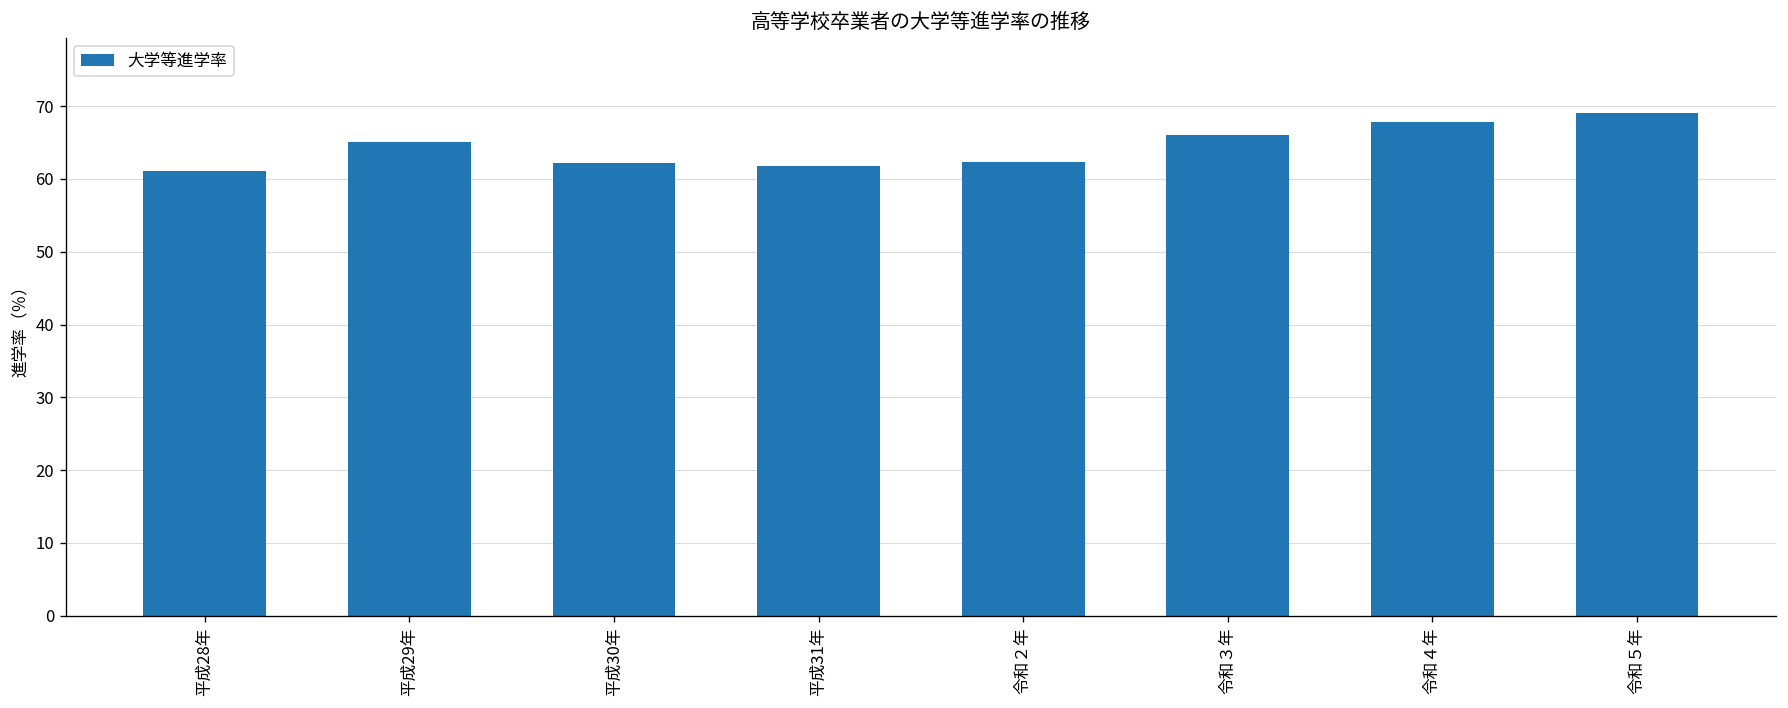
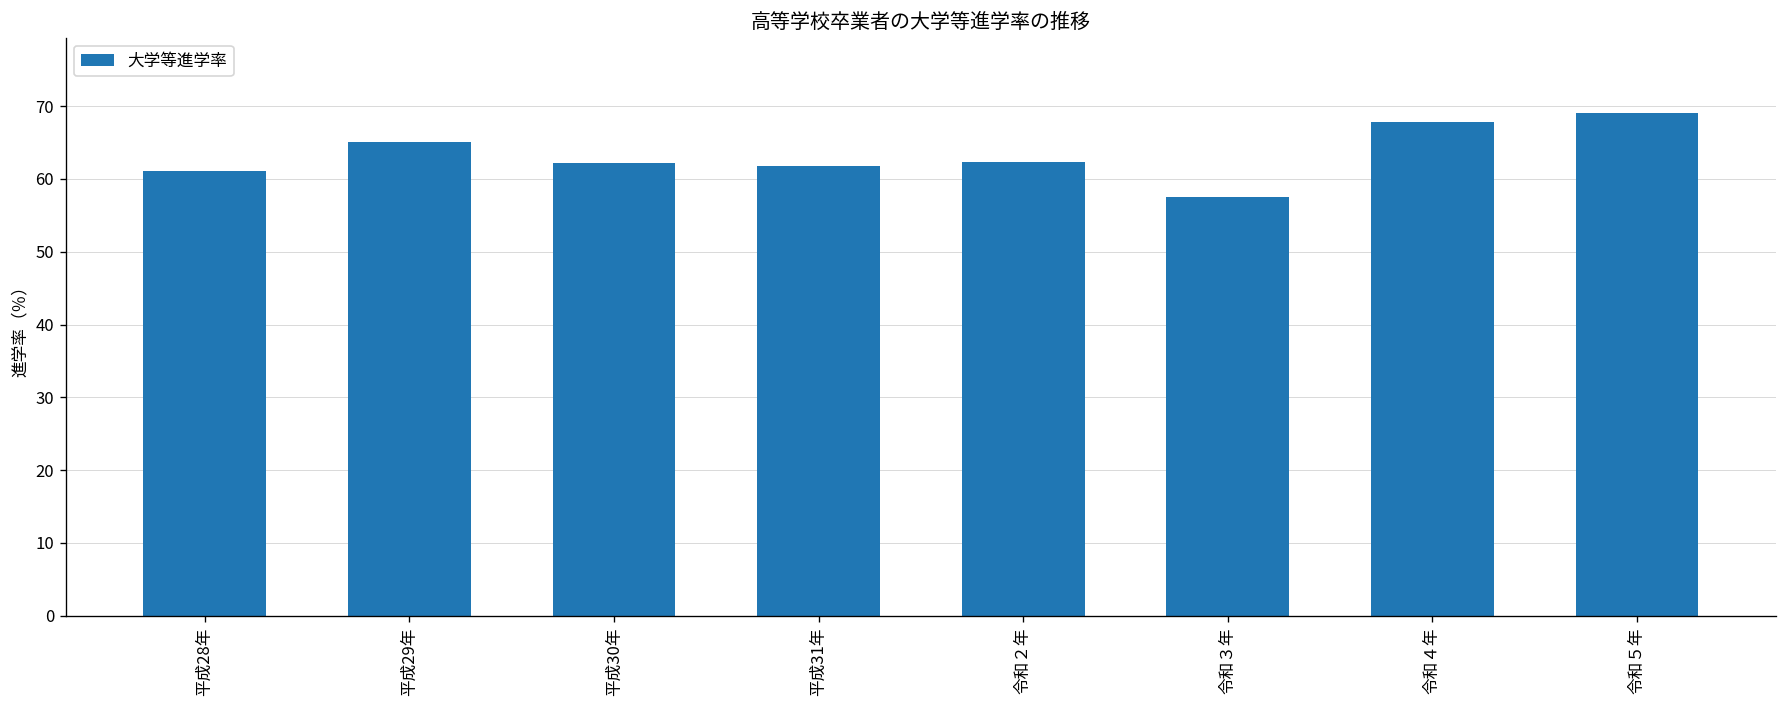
令和３年: 66 -> 58
